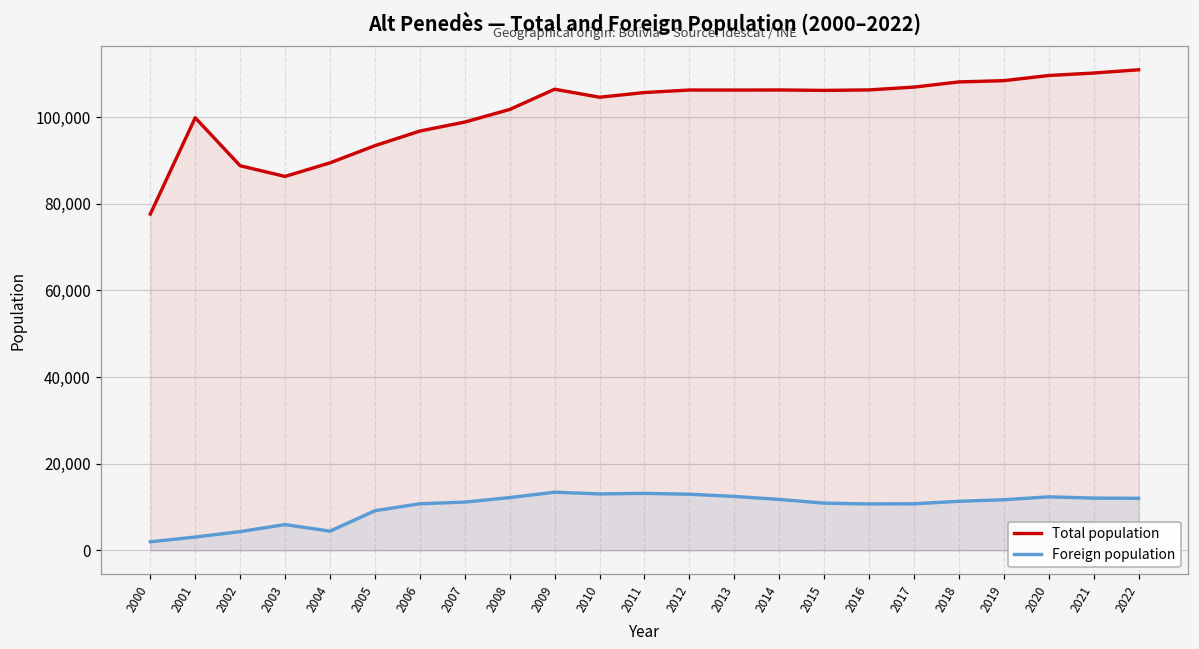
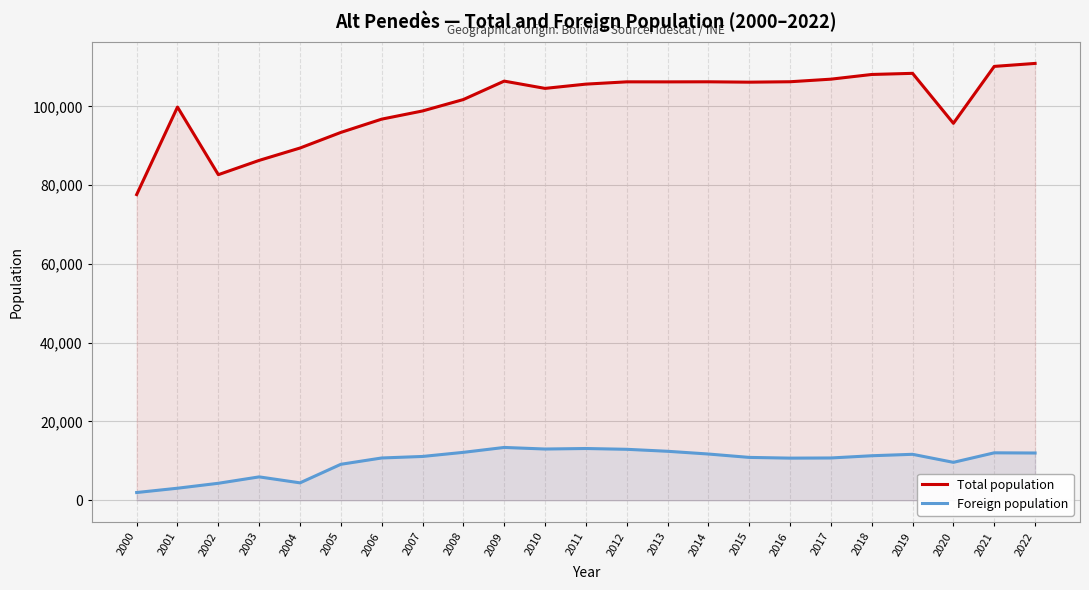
Total population, 2002: 89,000 -> 83,000
Total population, 2020: 110,000 -> 96,000
Foreign population, 2020: 12,000 -> 10,000
